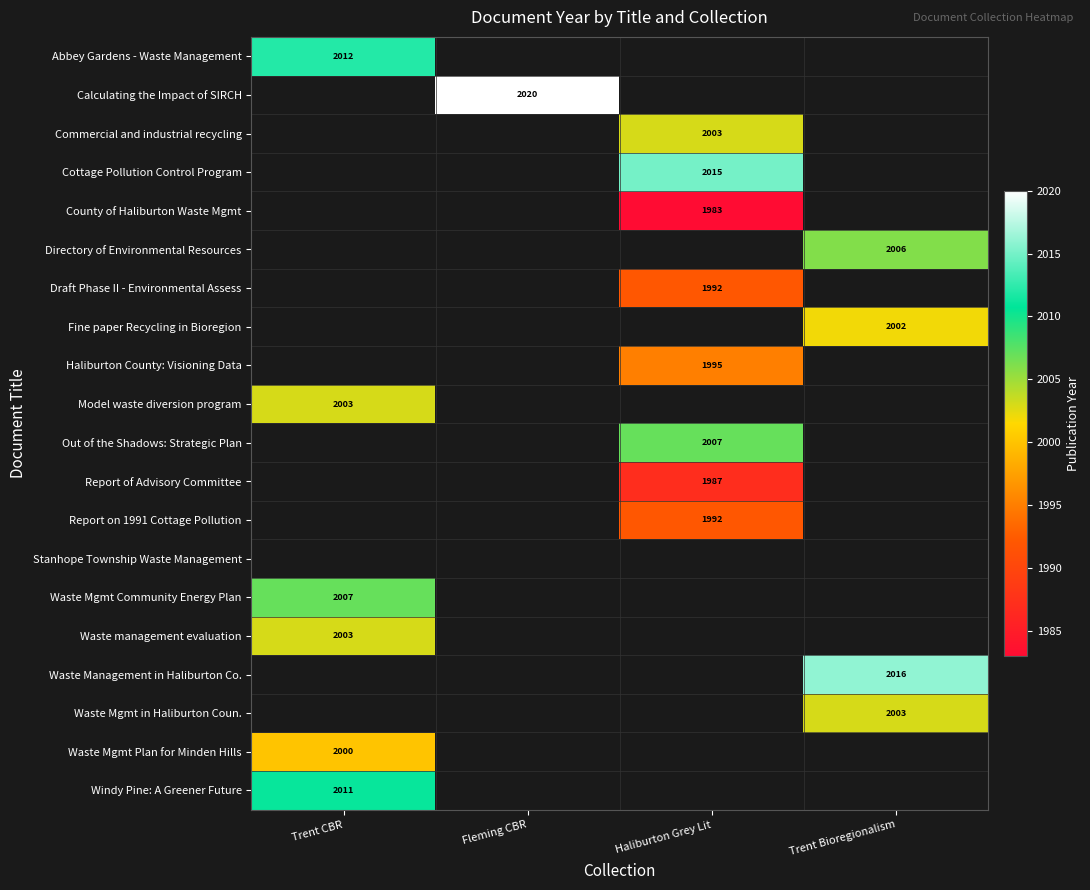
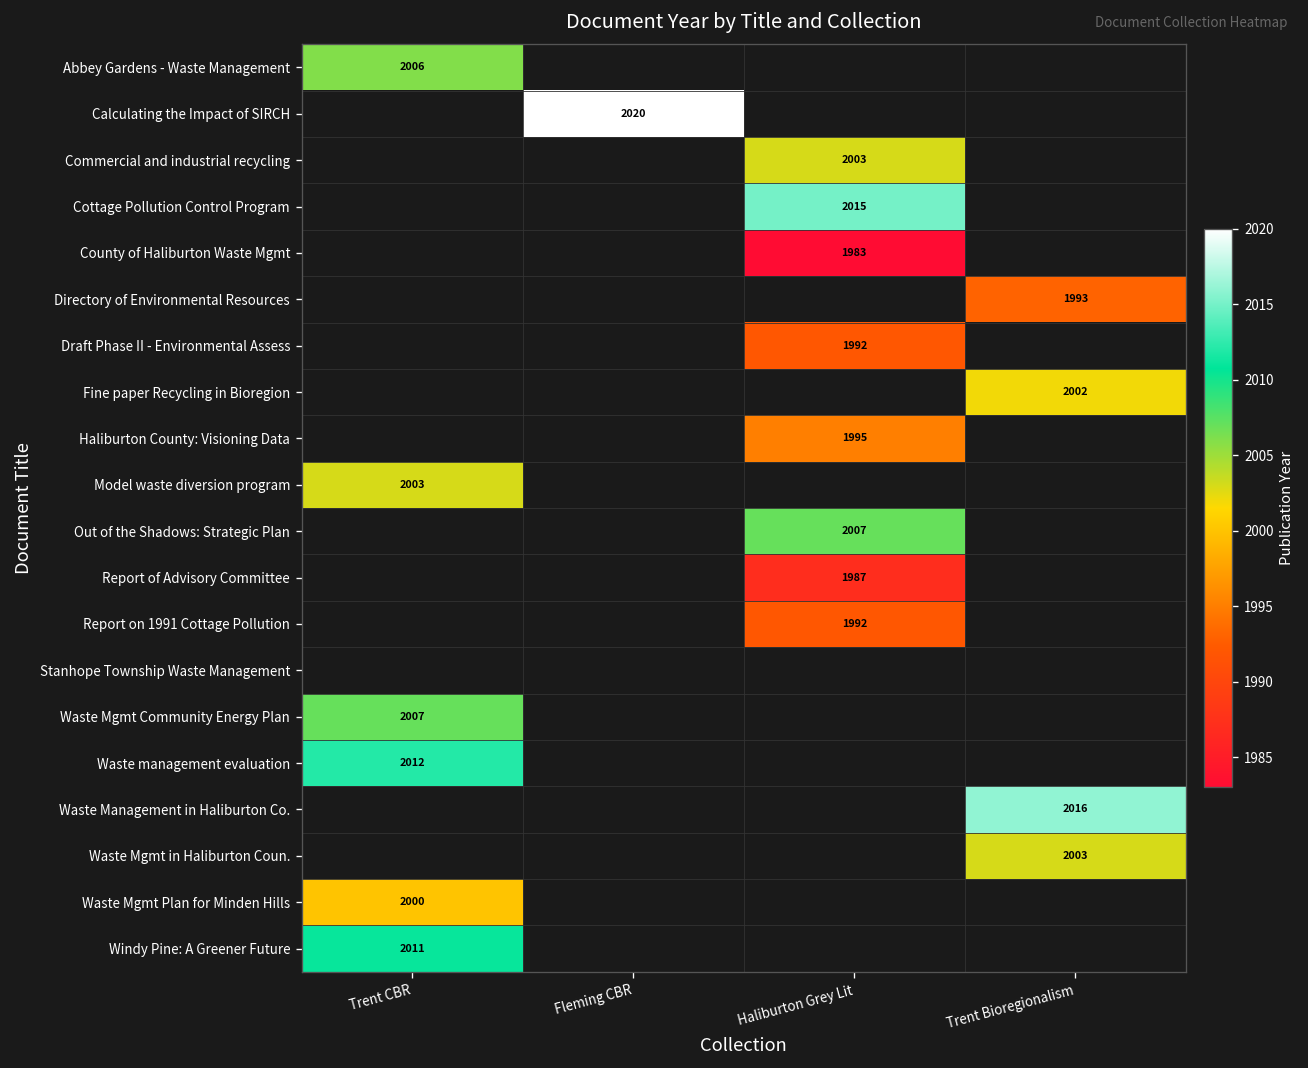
Abbey Gardens - Waste Management, Trent CBR: 2012 -> 2006
Directory of Environmental Resources, Trent Bioregionalism: 2006 -> 1993
Waste management evaluation, Trent CBR: 2003 -> 2012
